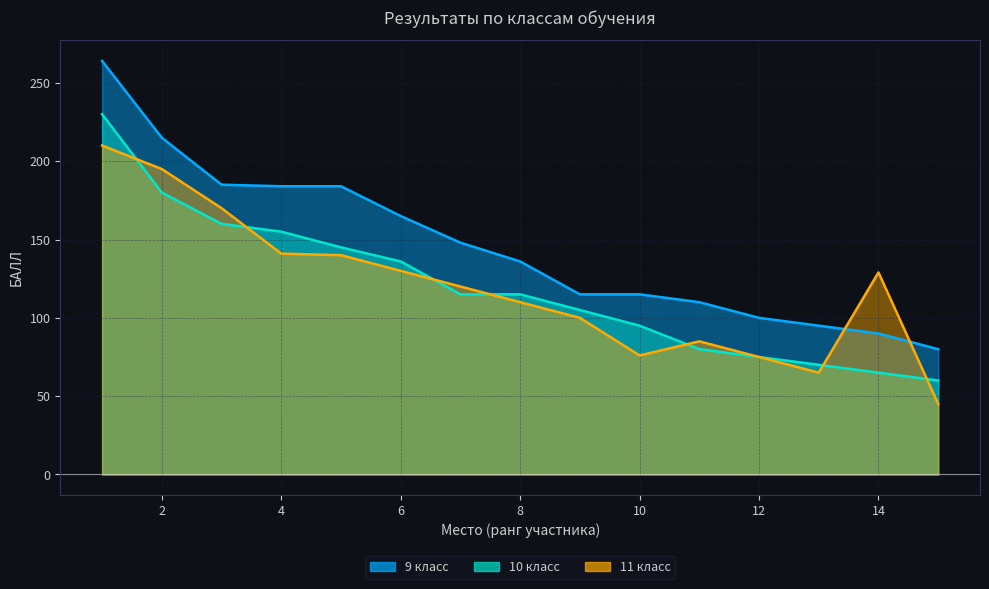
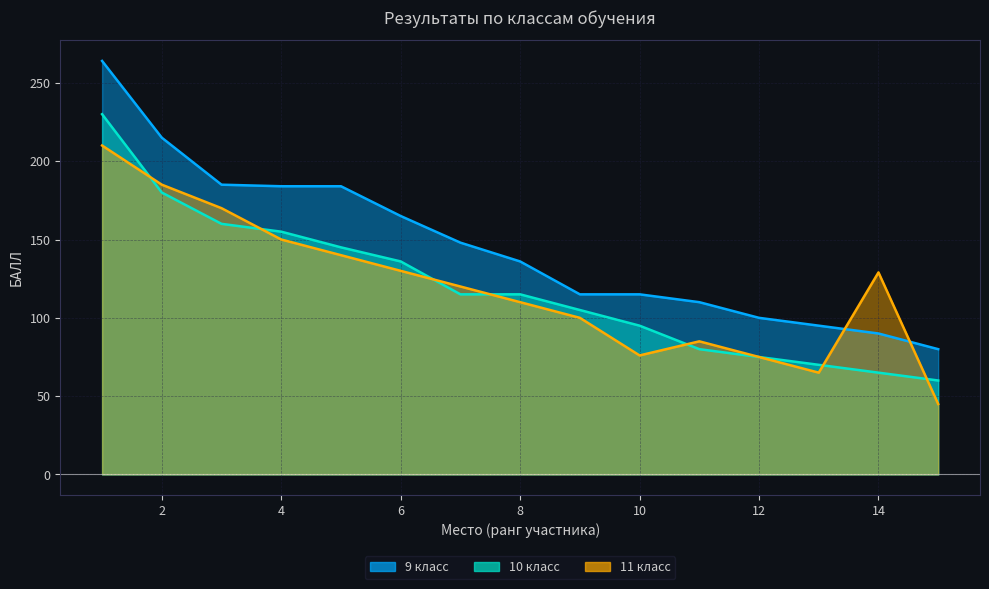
11 класс, 2: 195 -> 185
11 класс, 4: 141 -> 150
